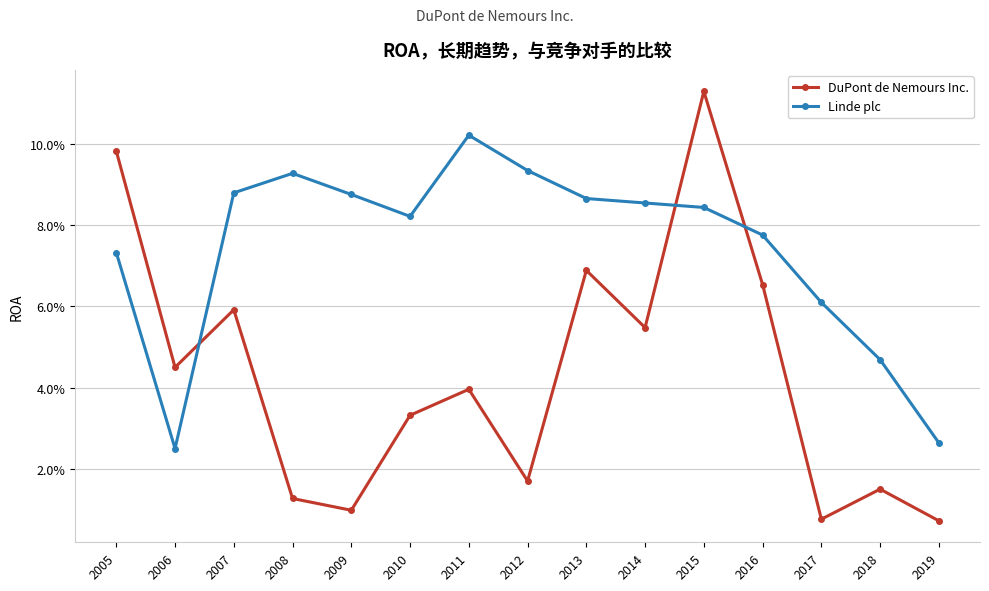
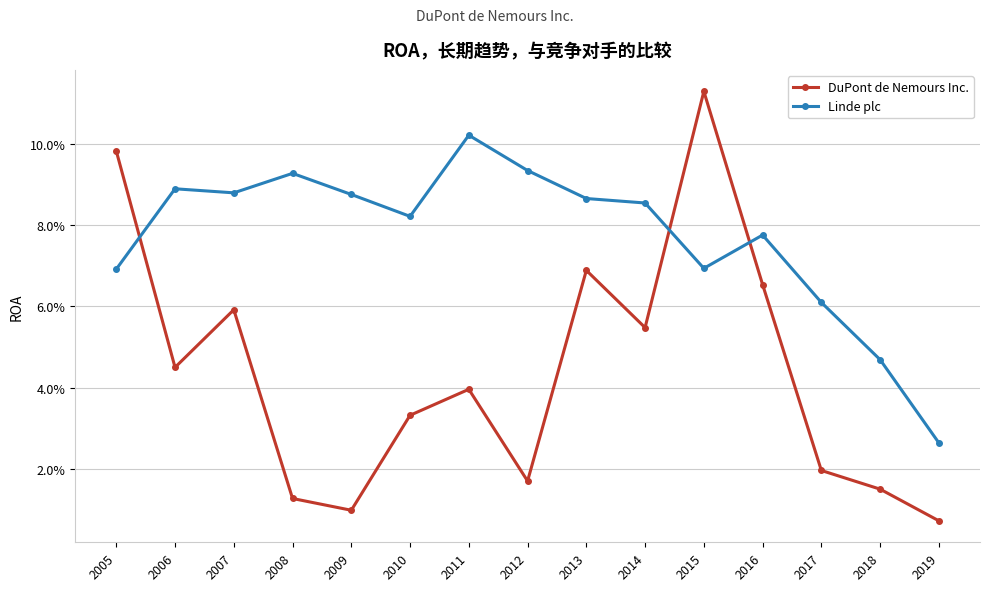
Linde plc, 2005: 7.3% -> 6.9%
Linde plc, 2006: 2.5% -> 8.9%
Linde plc, 2015: 8.4% -> 6.9%
DuPont de Nemours Inc., 2017: 0.8% -> 2.0%
